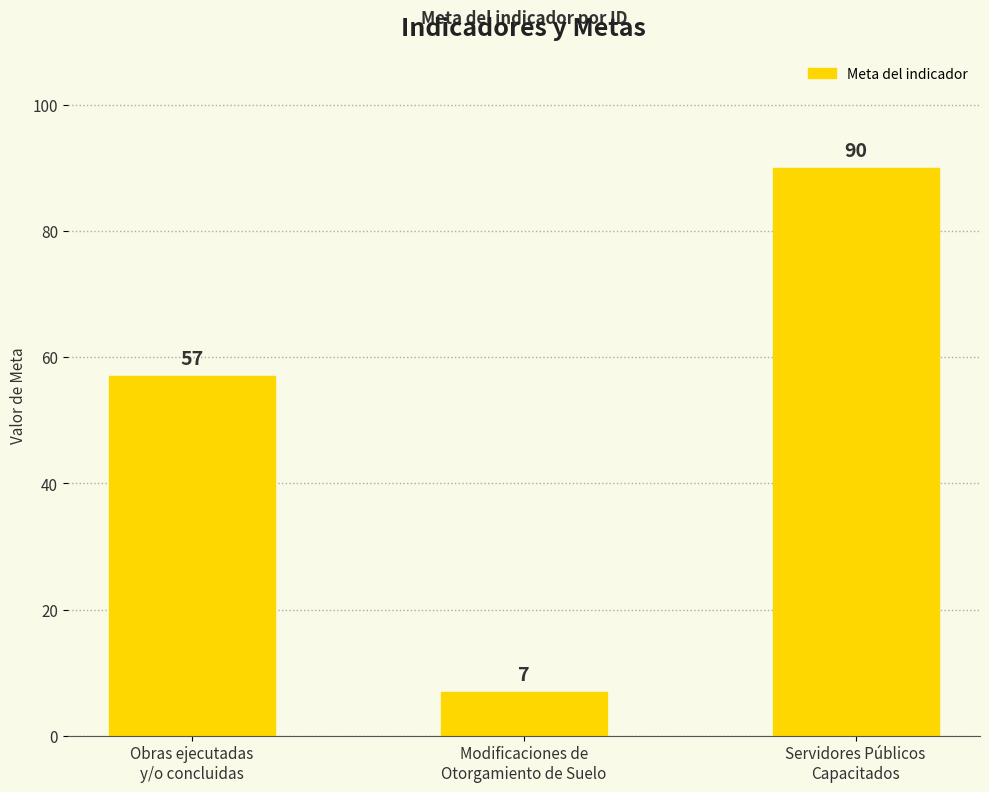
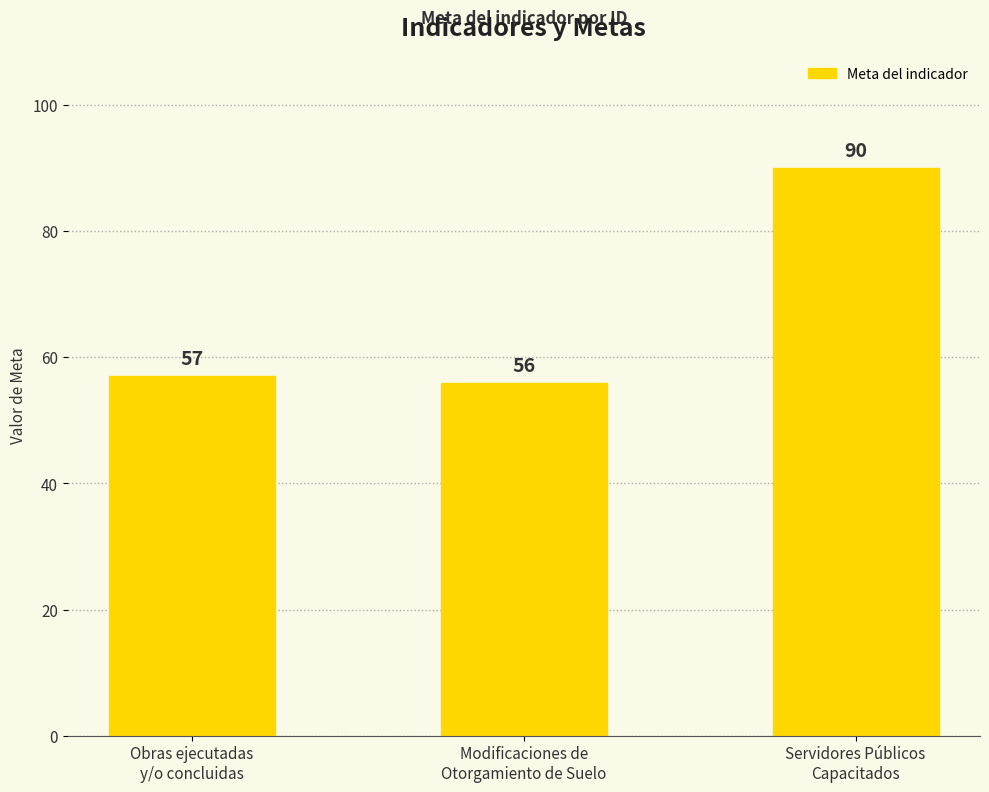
Modificaciones de Otorgamiento de Suelo: 7 -> 56
